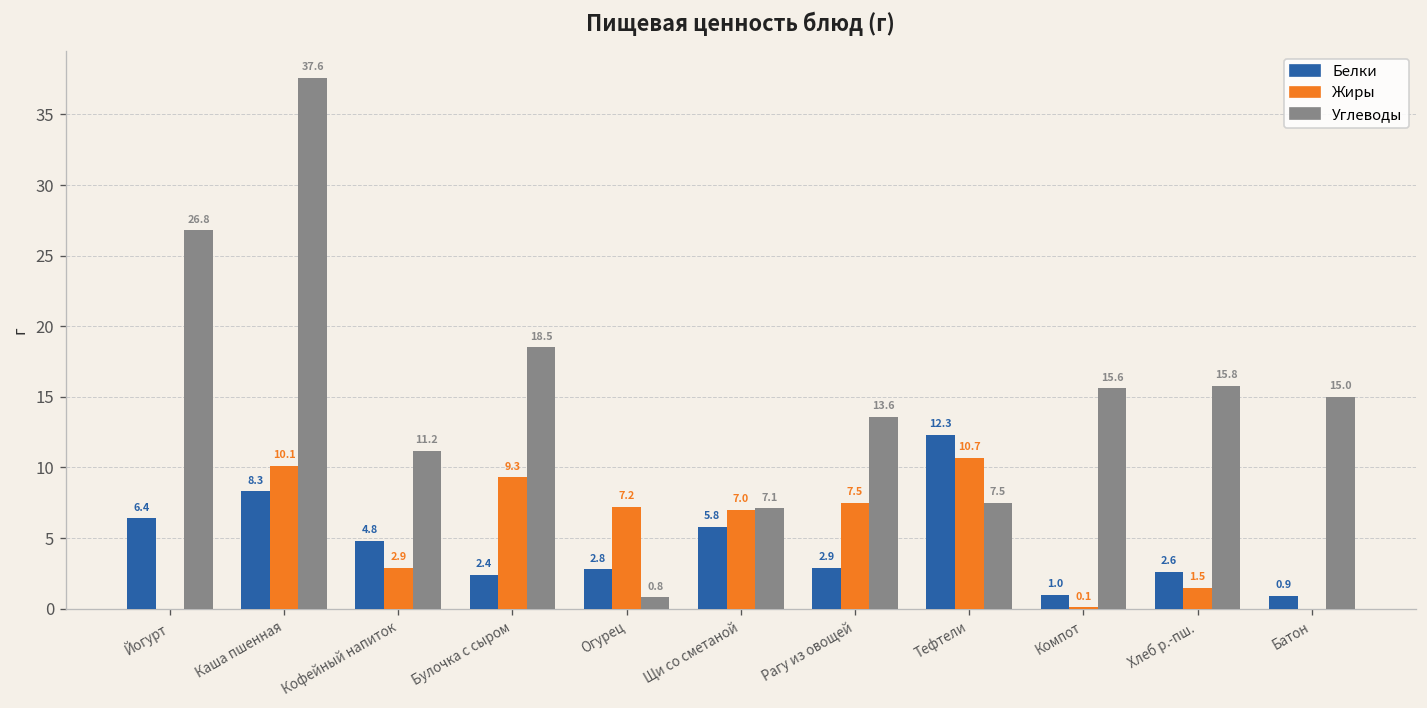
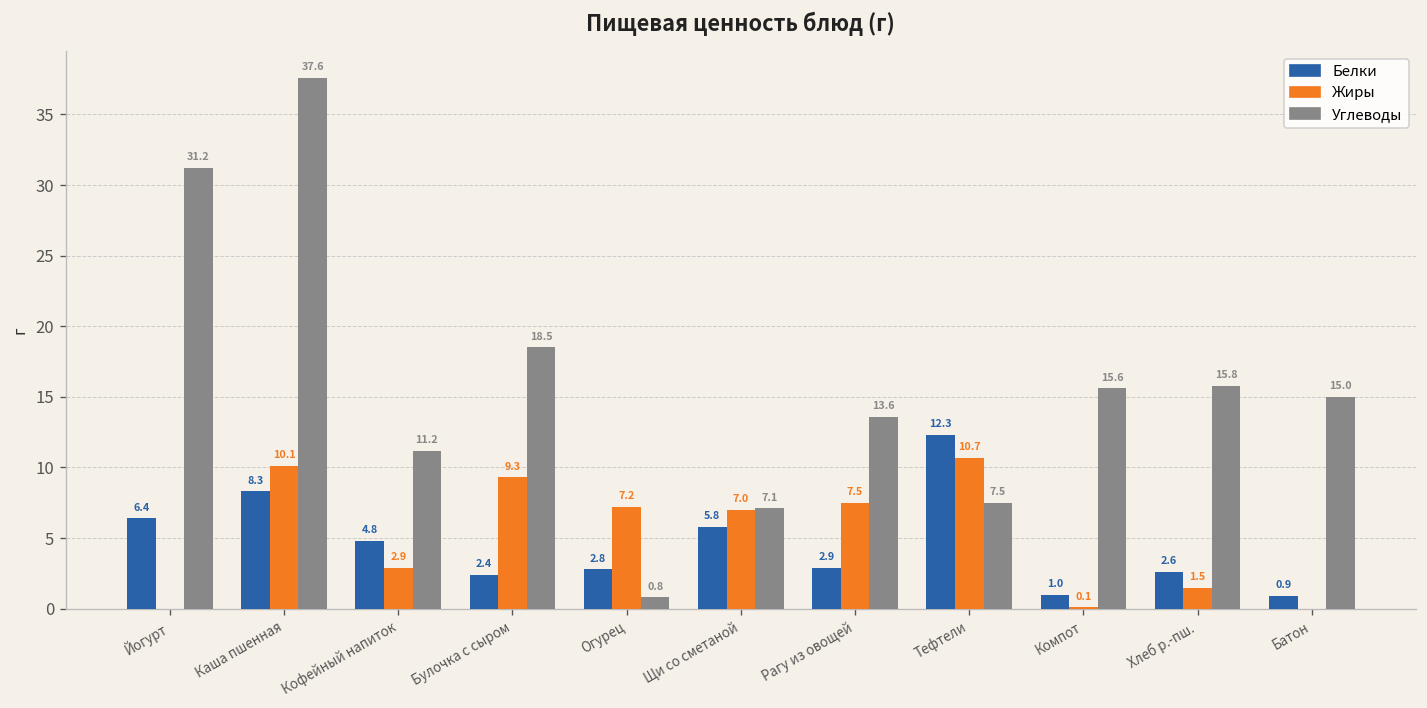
Углеводы, Йогурт: 26.8 -> 31.2
